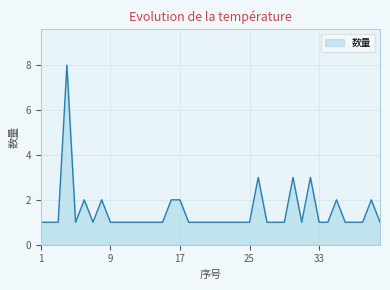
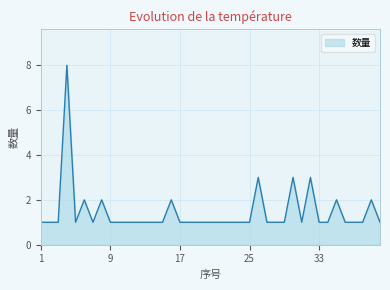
17: 2 -> 1
